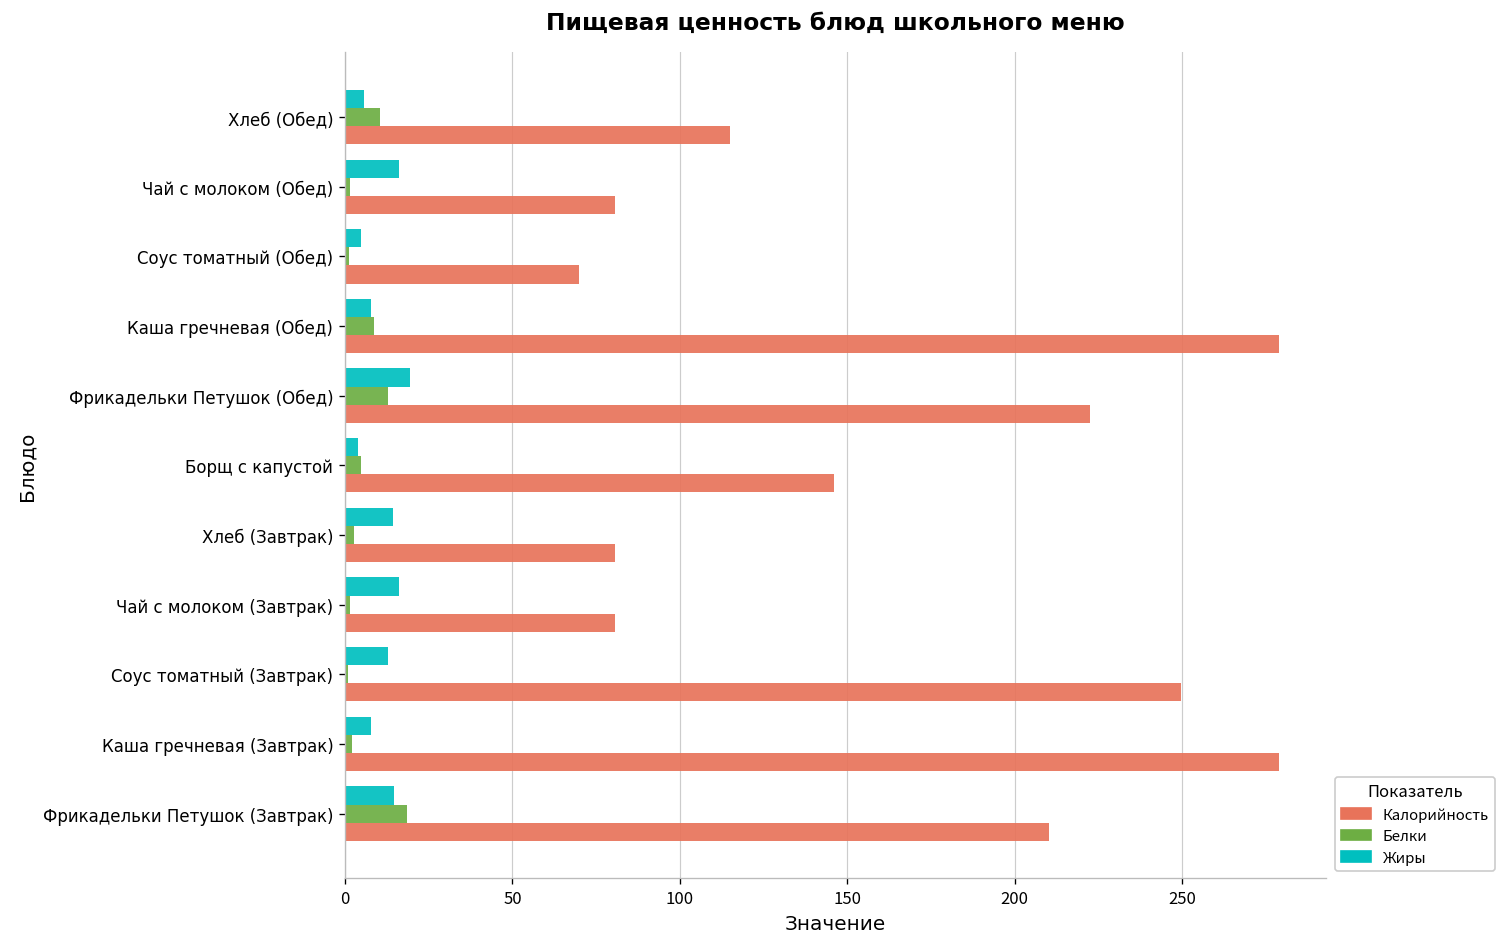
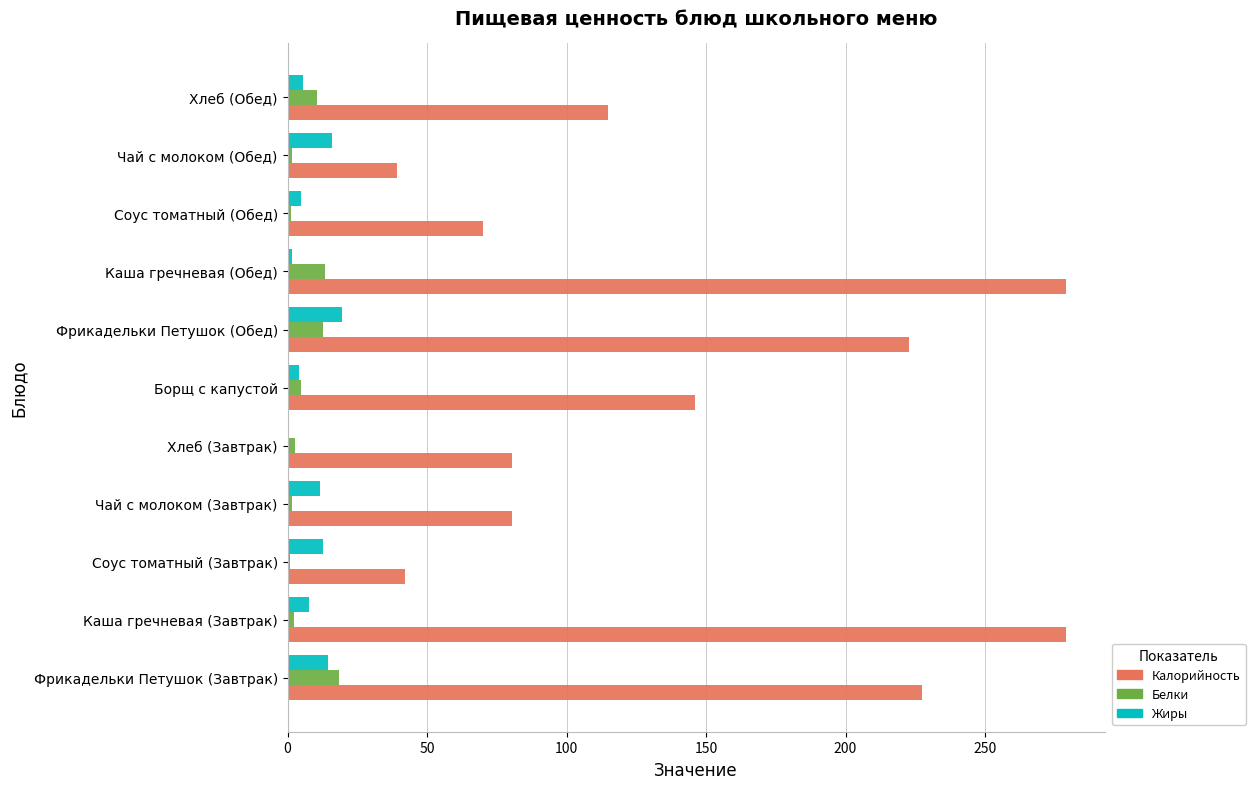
Калорийность, Чай с молоком (Обед): 81 -> 39
Жиры, Каша гречневая (Обед): 8 -> 2
Белки, Каша гречневая (Обед): 9 -> 13
Жиры, Хлеб (Завтрак): 14 -> 0
Жиры, Чай с молоком (Завтрак): 16 -> 12
Калорийность, Соус томатный (Завтрак): 250 -> 42
Калорийность, Фрикадельки Петушок (Завтрак): 210 -> 227
